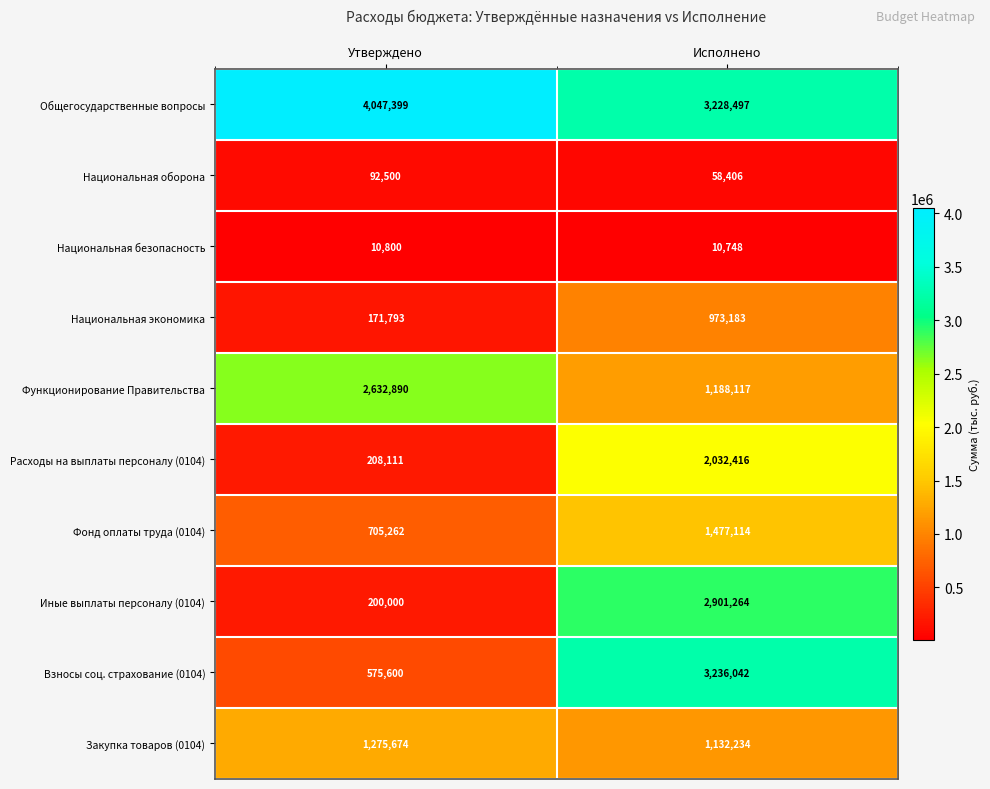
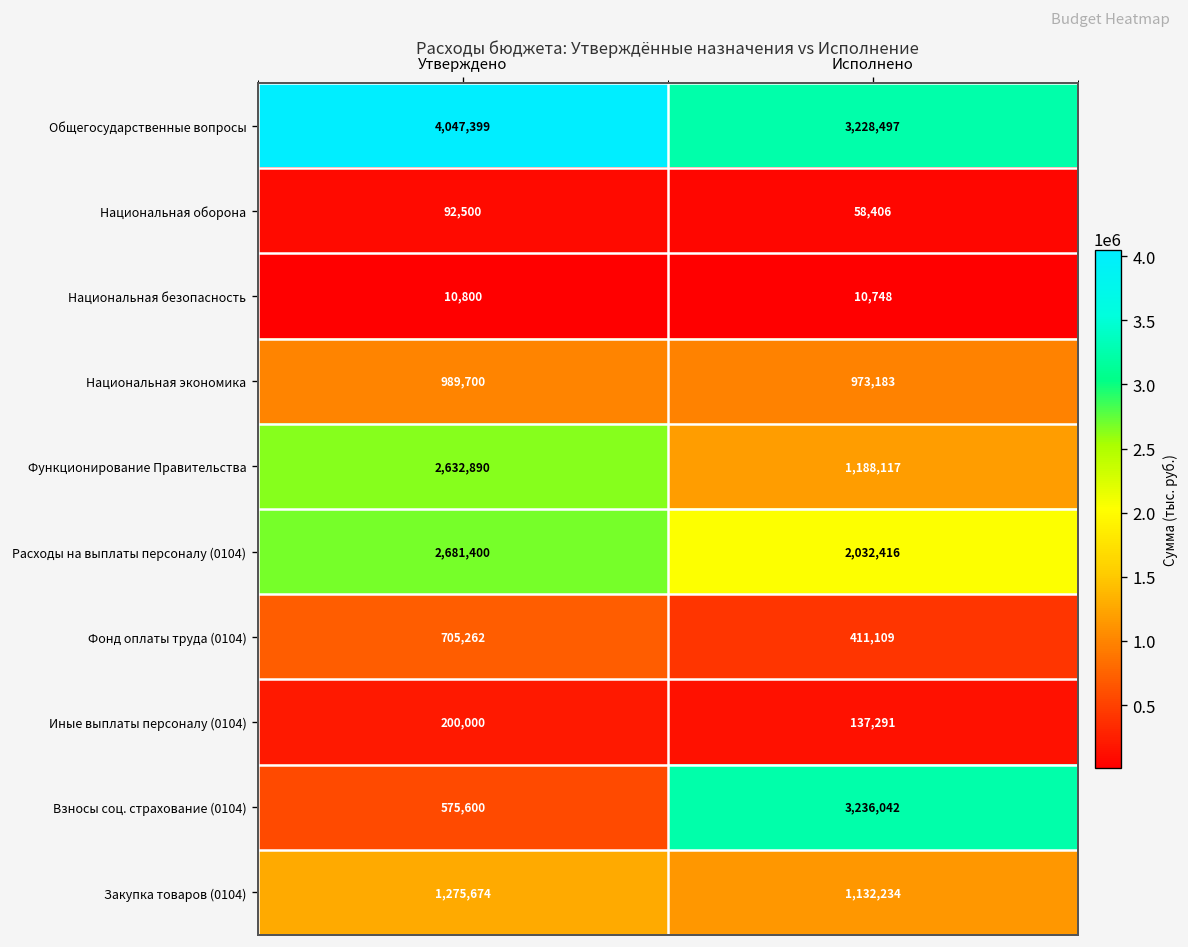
Национальная экономика, Утверждено: 171,793 -> 989,700
Расходы на выплаты персоналу (0104), Утверждено: 208,111 -> 2,681,400
Фонд оплаты труда (0104), Исполнено: 1,477,114 -> 411,109
Иные выплаты персоналу (0104), Исполнено: 2,901,264 -> 137,291
